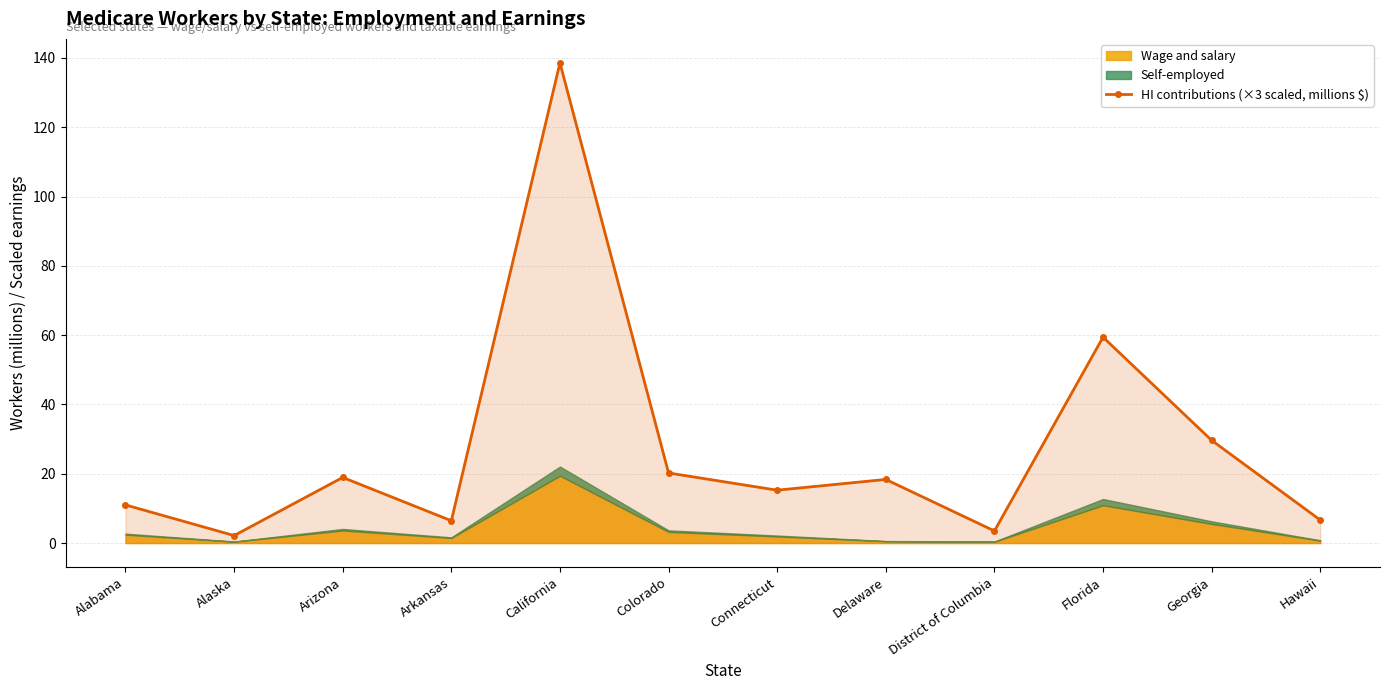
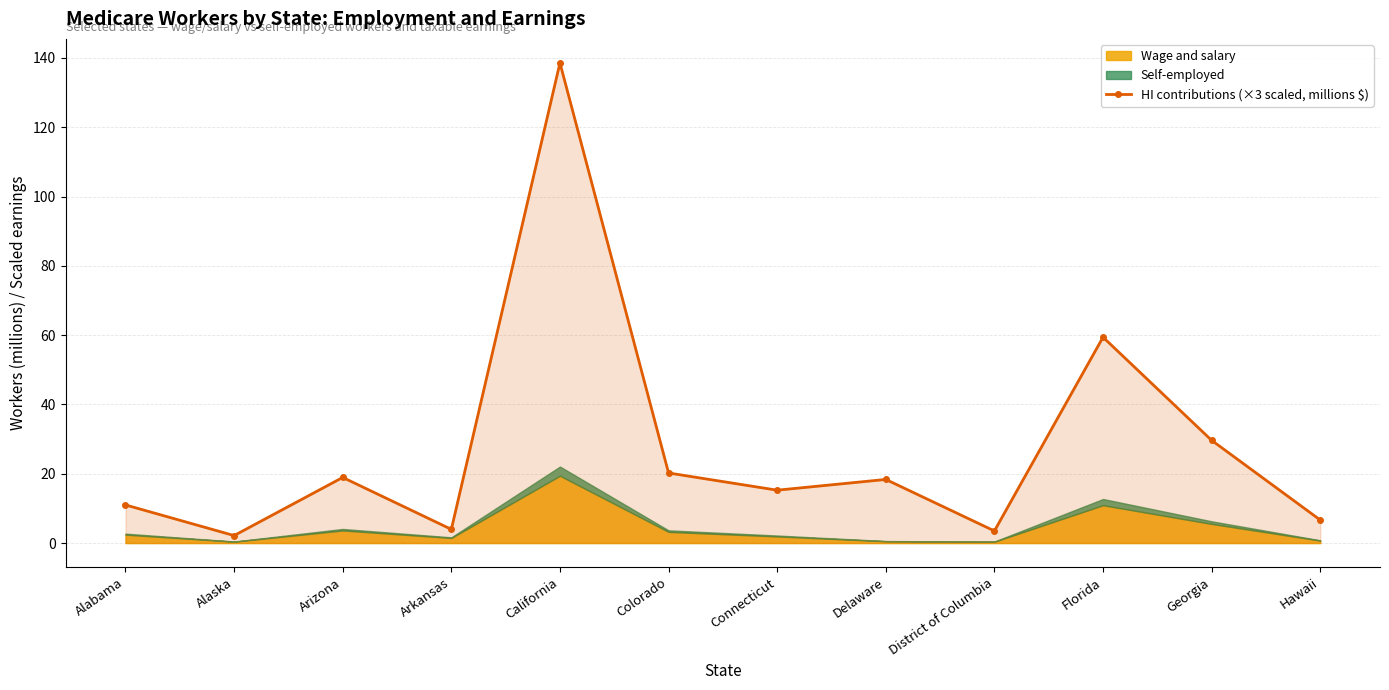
HI contributions (×3 scaled, millions $), Arkansas: 6 -> 4
